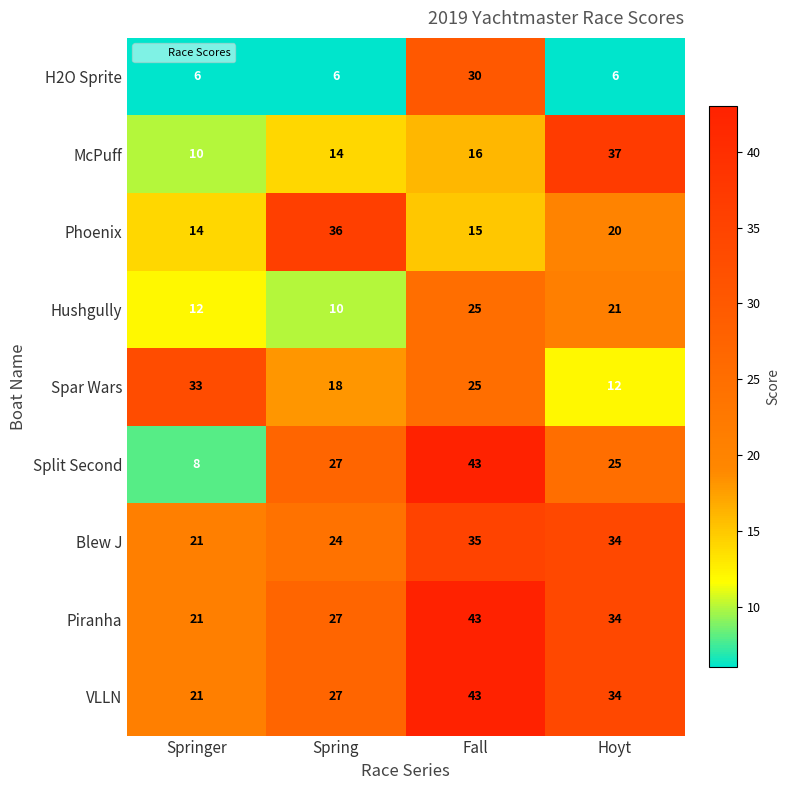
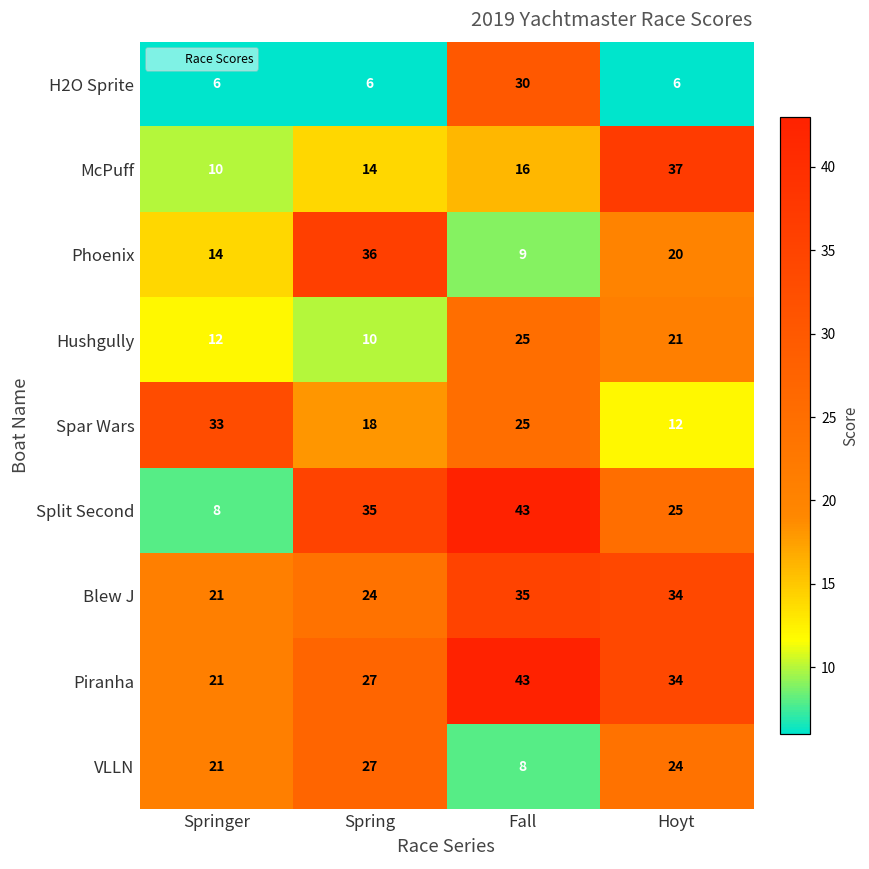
Phoenix, Fall: 15 -> 9
Split Second, Spring: 27 -> 35
VLLN, Fall: 43 -> 8
VLLN, Hoyt: 34 -> 24
